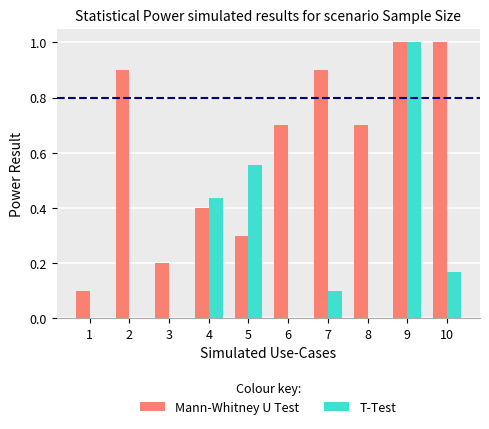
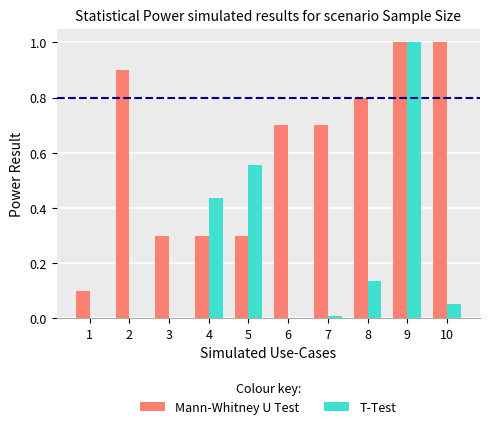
Mann-Whitney U Test, 3: 0.20 -> 0.30
Mann-Whitney U Test, 4: 0.40 -> 0.30
Mann-Whitney U Test, 7: 0.90 -> 0.70
T-Test, 7: 0.10 -> 0.01
Mann-Whitney U Test, 8: 0.70 -> 0.80
T-Test, 8: 0.00 -> 0.14
T-Test, 10: 0.17 -> 0.05
